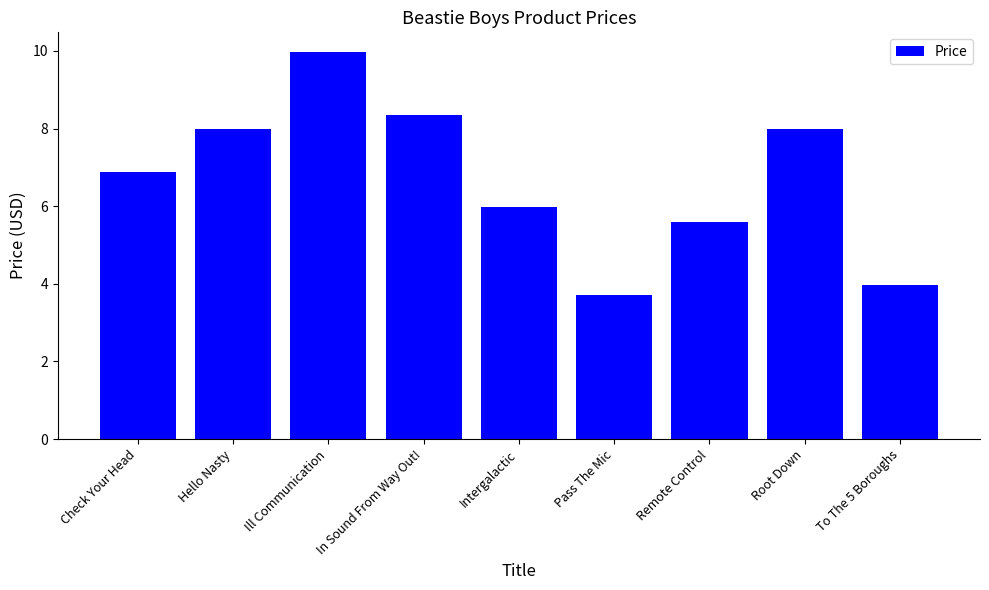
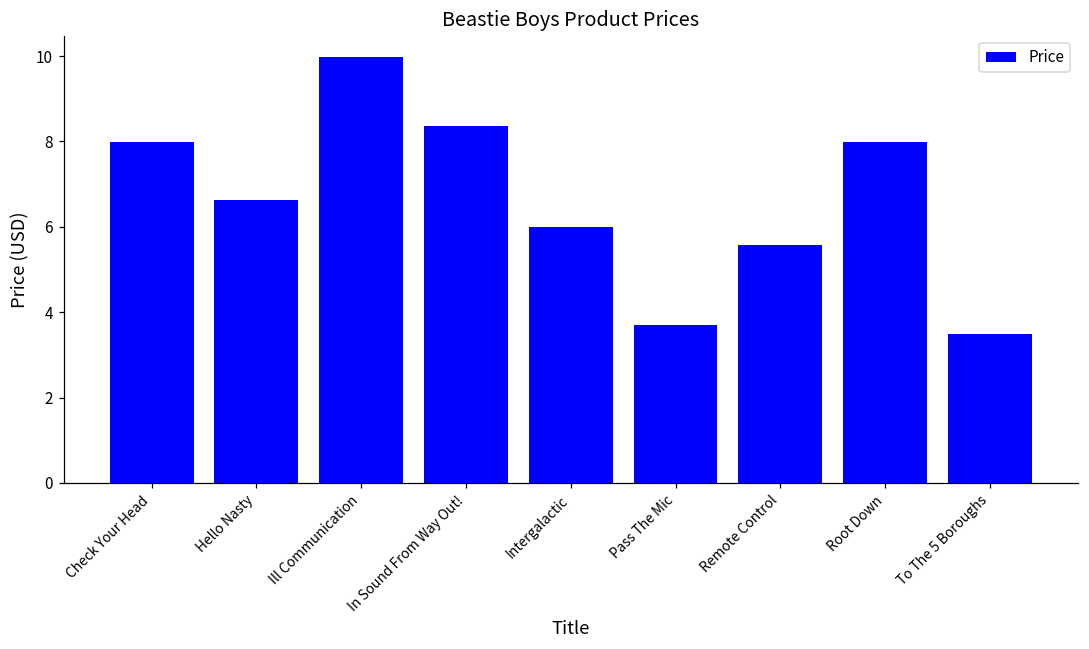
Check Your Head: 6.9 -> 8.0
Hello Nasty: 8.0 -> 6.6
To The 5 Boroughs: 4.0 -> 3.5
